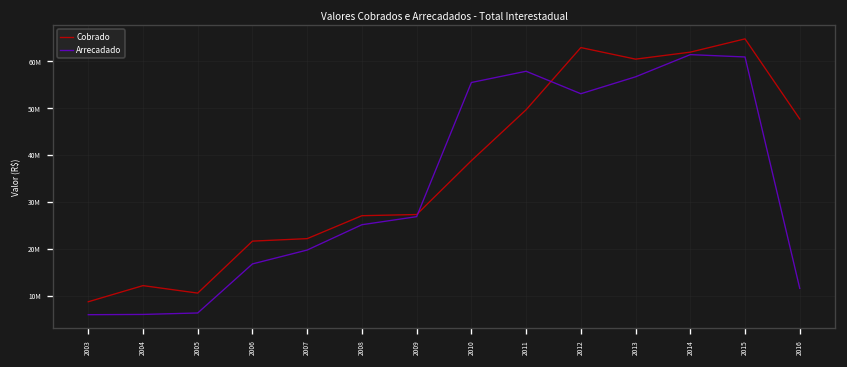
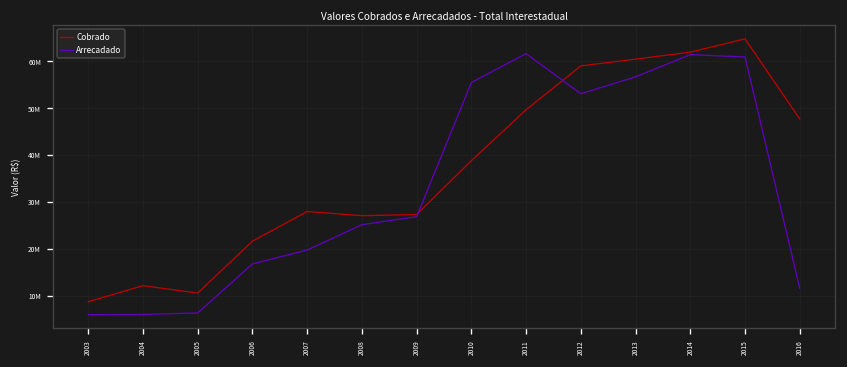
Cobrado, 2007: 22000000 -> 28000000
Arrecadado, 2011: 58000000 -> 62000000
Cobrado, 2012: 63000000 -> 59000000
